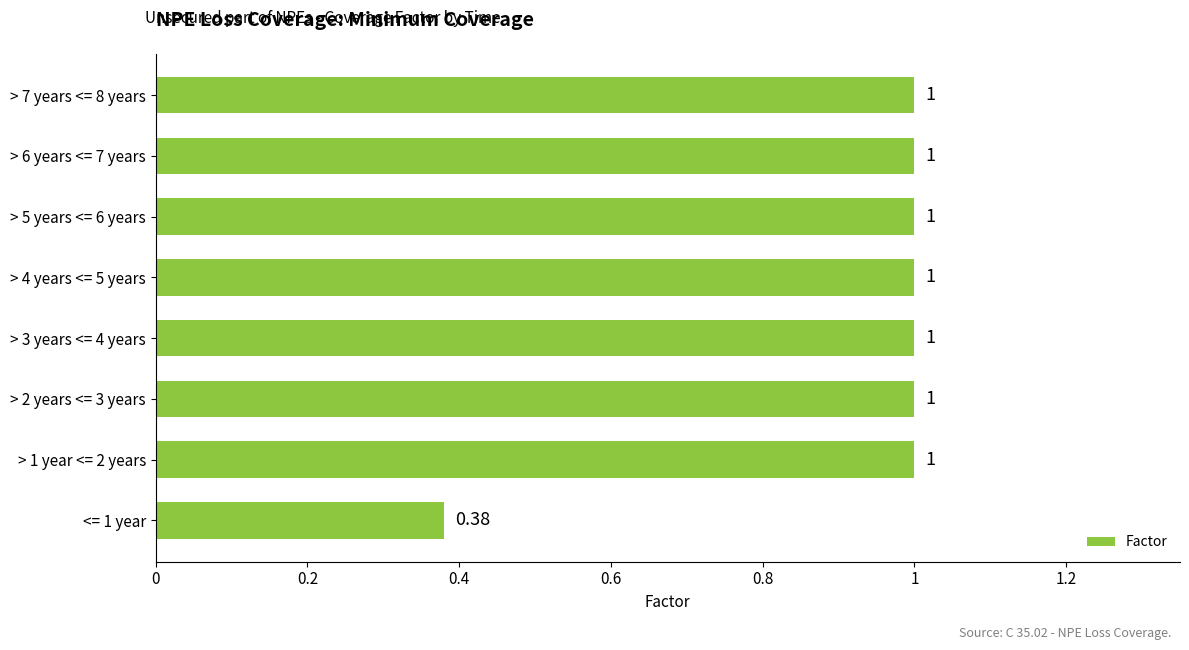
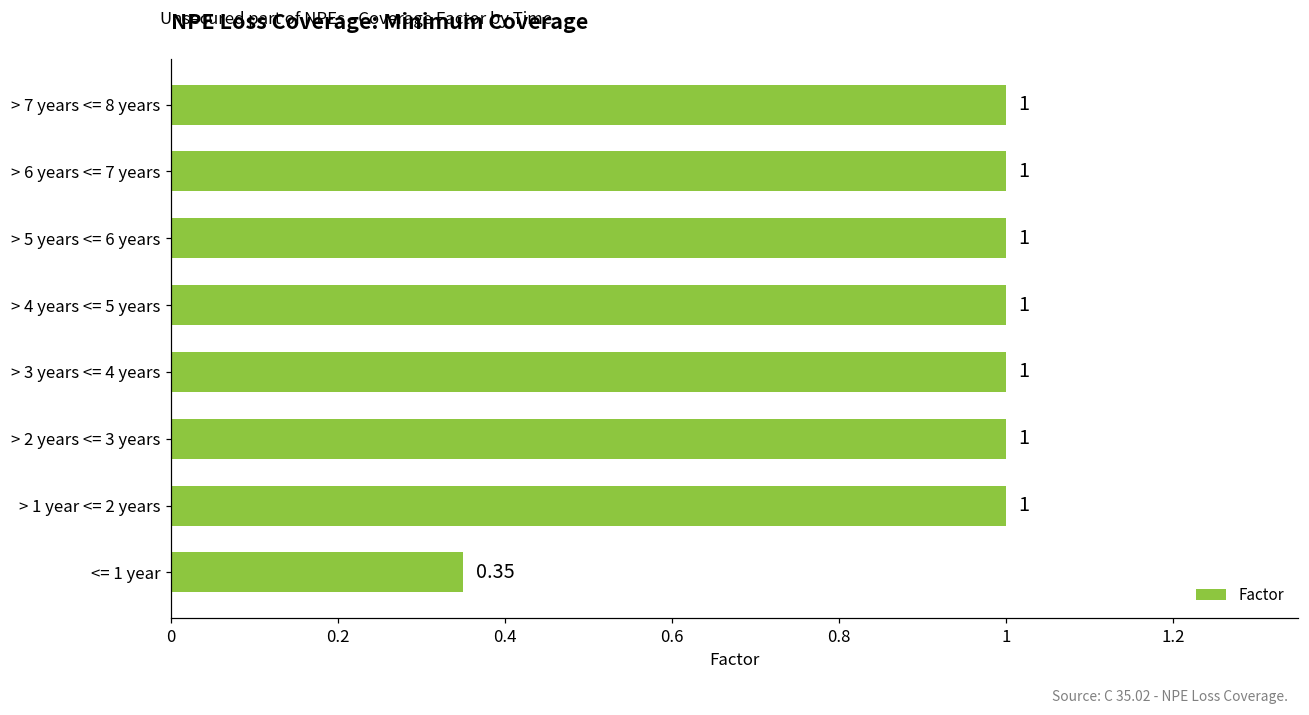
<= 1 year: 0.38 -> 0.35
